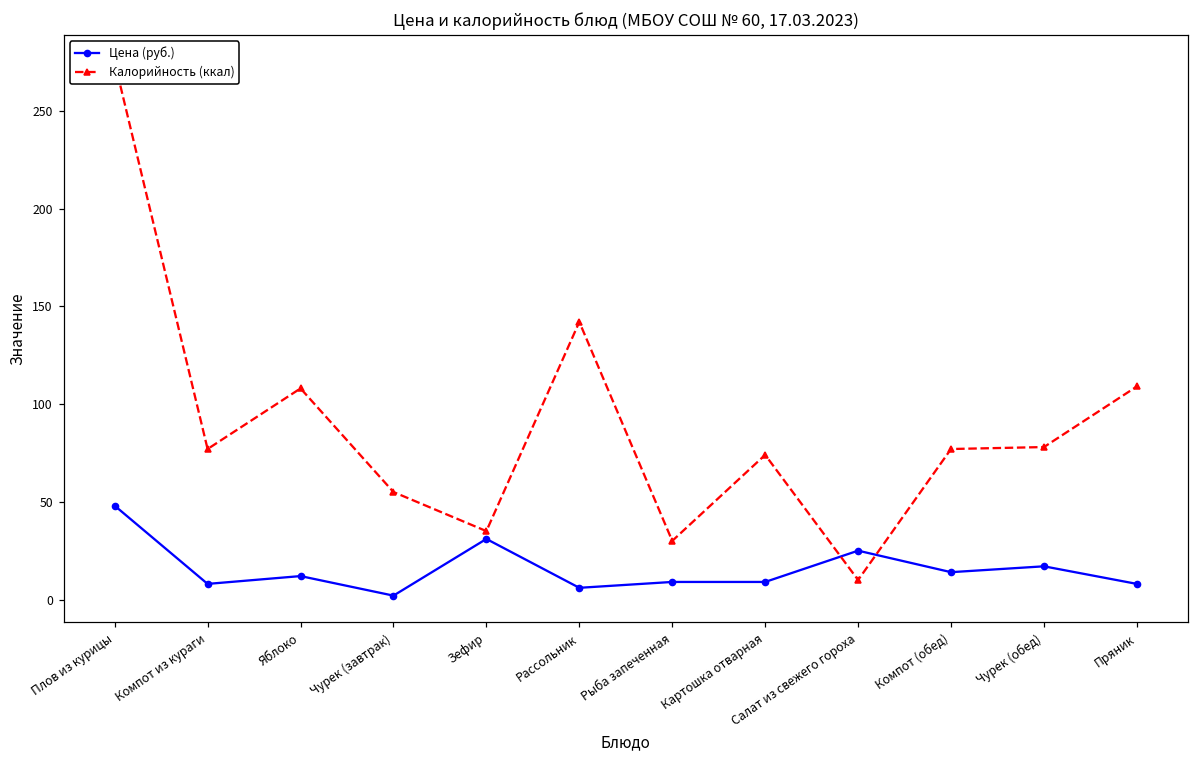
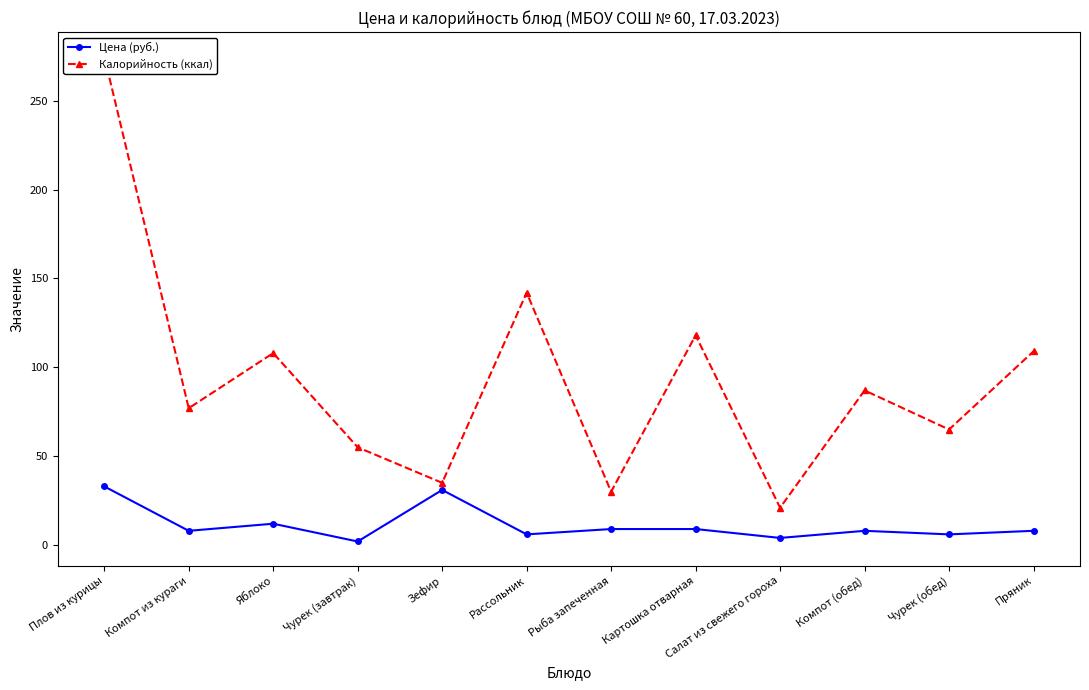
Цена (руб.), Плов из курицы: 48 -> 33
Калорийность (ккал), Картошка отварная: 74 -> 118
Цена (руб.), Салат из свежего гороха: 25 -> 4
Калорийность (ккал), Салат из свежего гороха: 10 -> 21
Цена (руб.), Компот (обед): 14 -> 8
Калорийность (ккал), Компот (обед): 77 -> 87
Цена (руб.), Чурек (обед): 17 -> 6
Калорийность (ккал), Чурек (обед): 78 -> 65
